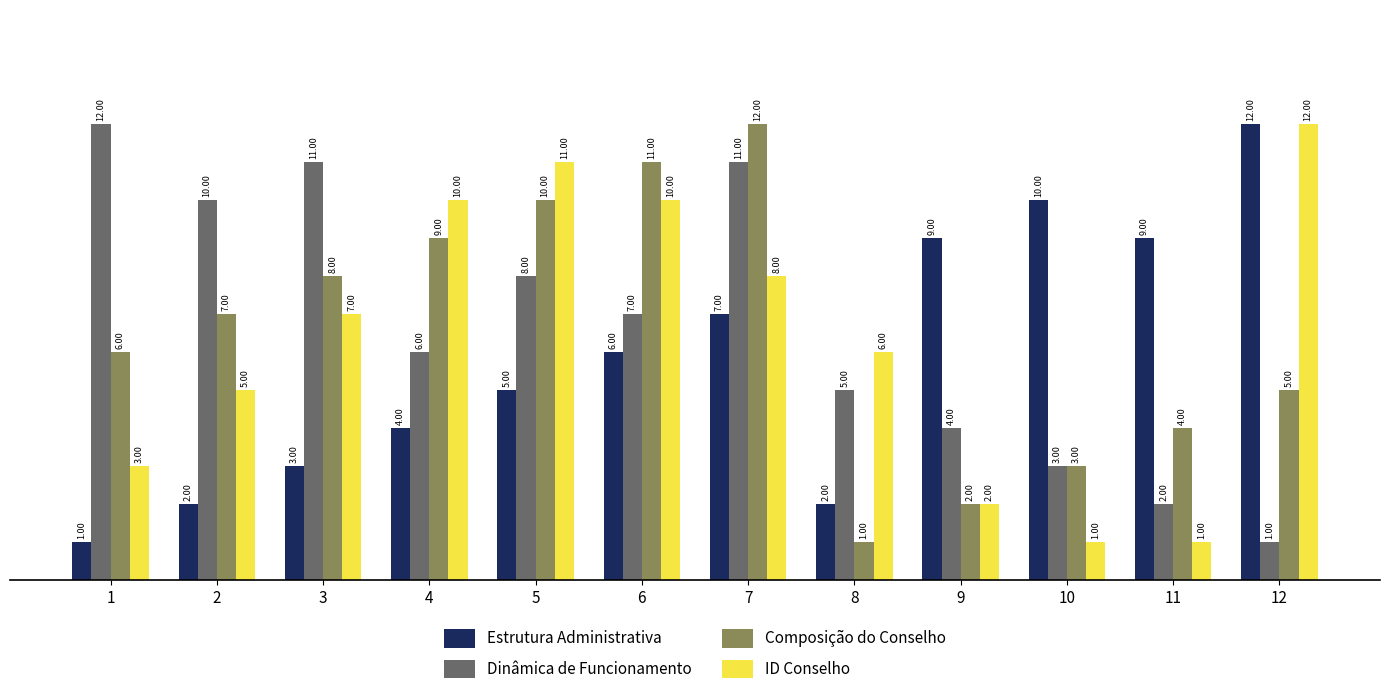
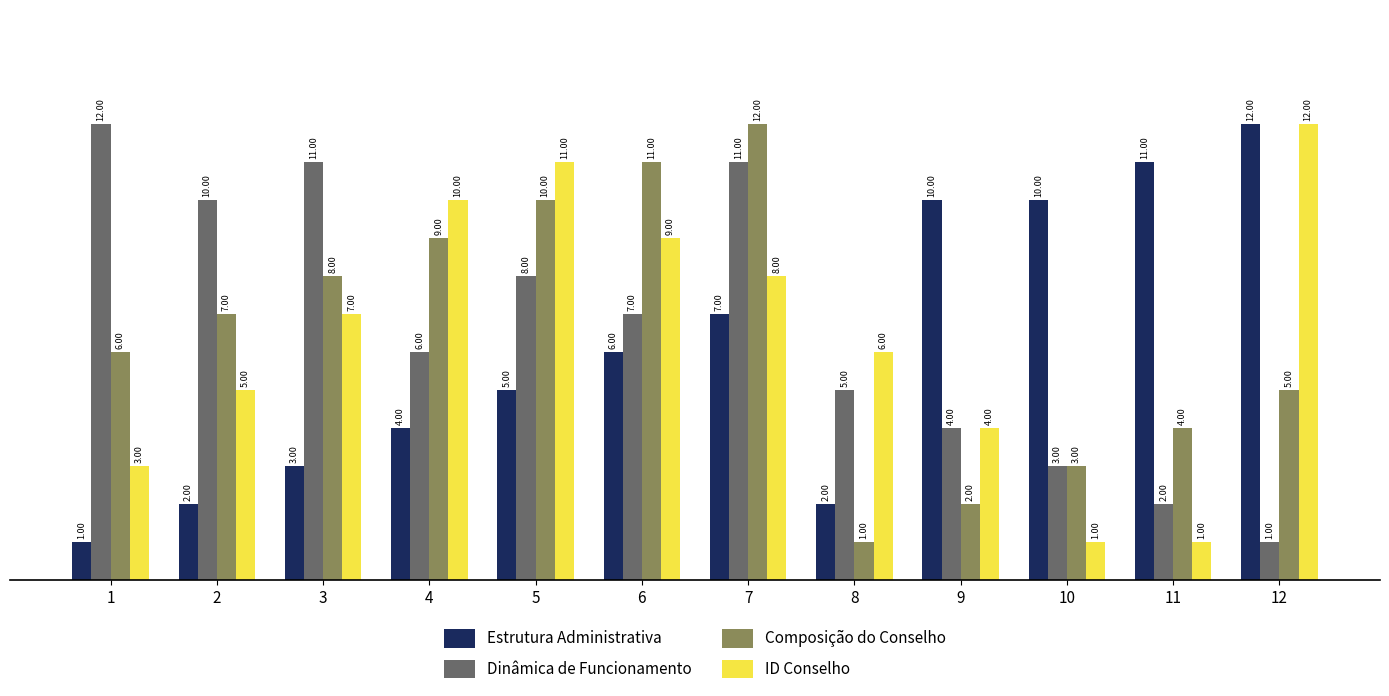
ID Conselho, 6: 10.00 -> 9.00
Estrutura Administrativa, 9: 9.00 -> 10.00
ID Conselho, 9: 2.00 -> 4.00
Estrutura Administrativa, 11: 9.00 -> 11.00
